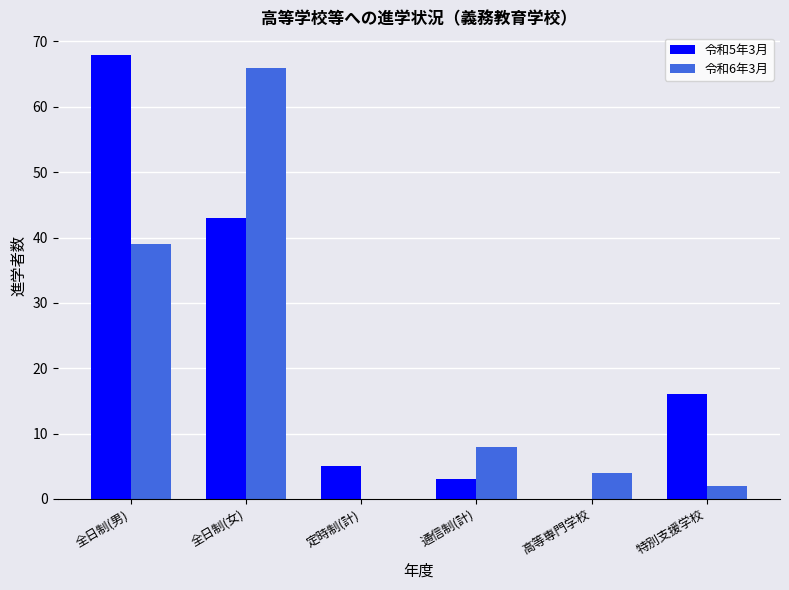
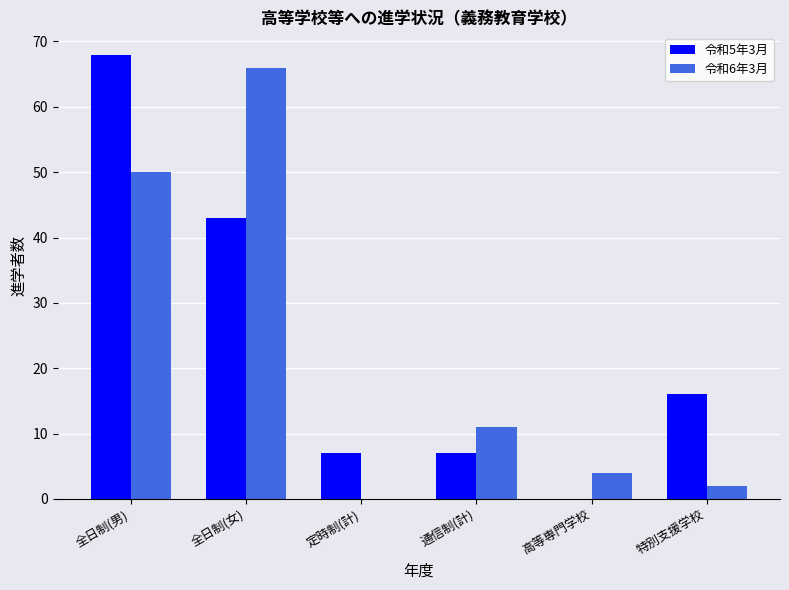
令和6年3月, 全日制(男): 39 -> 50
令和5年3月, 定時制(計): 5 -> 7
令和5年3月, 通信制(計): 3 -> 7
令和6年3月, 通信制(計): 8 -> 11
